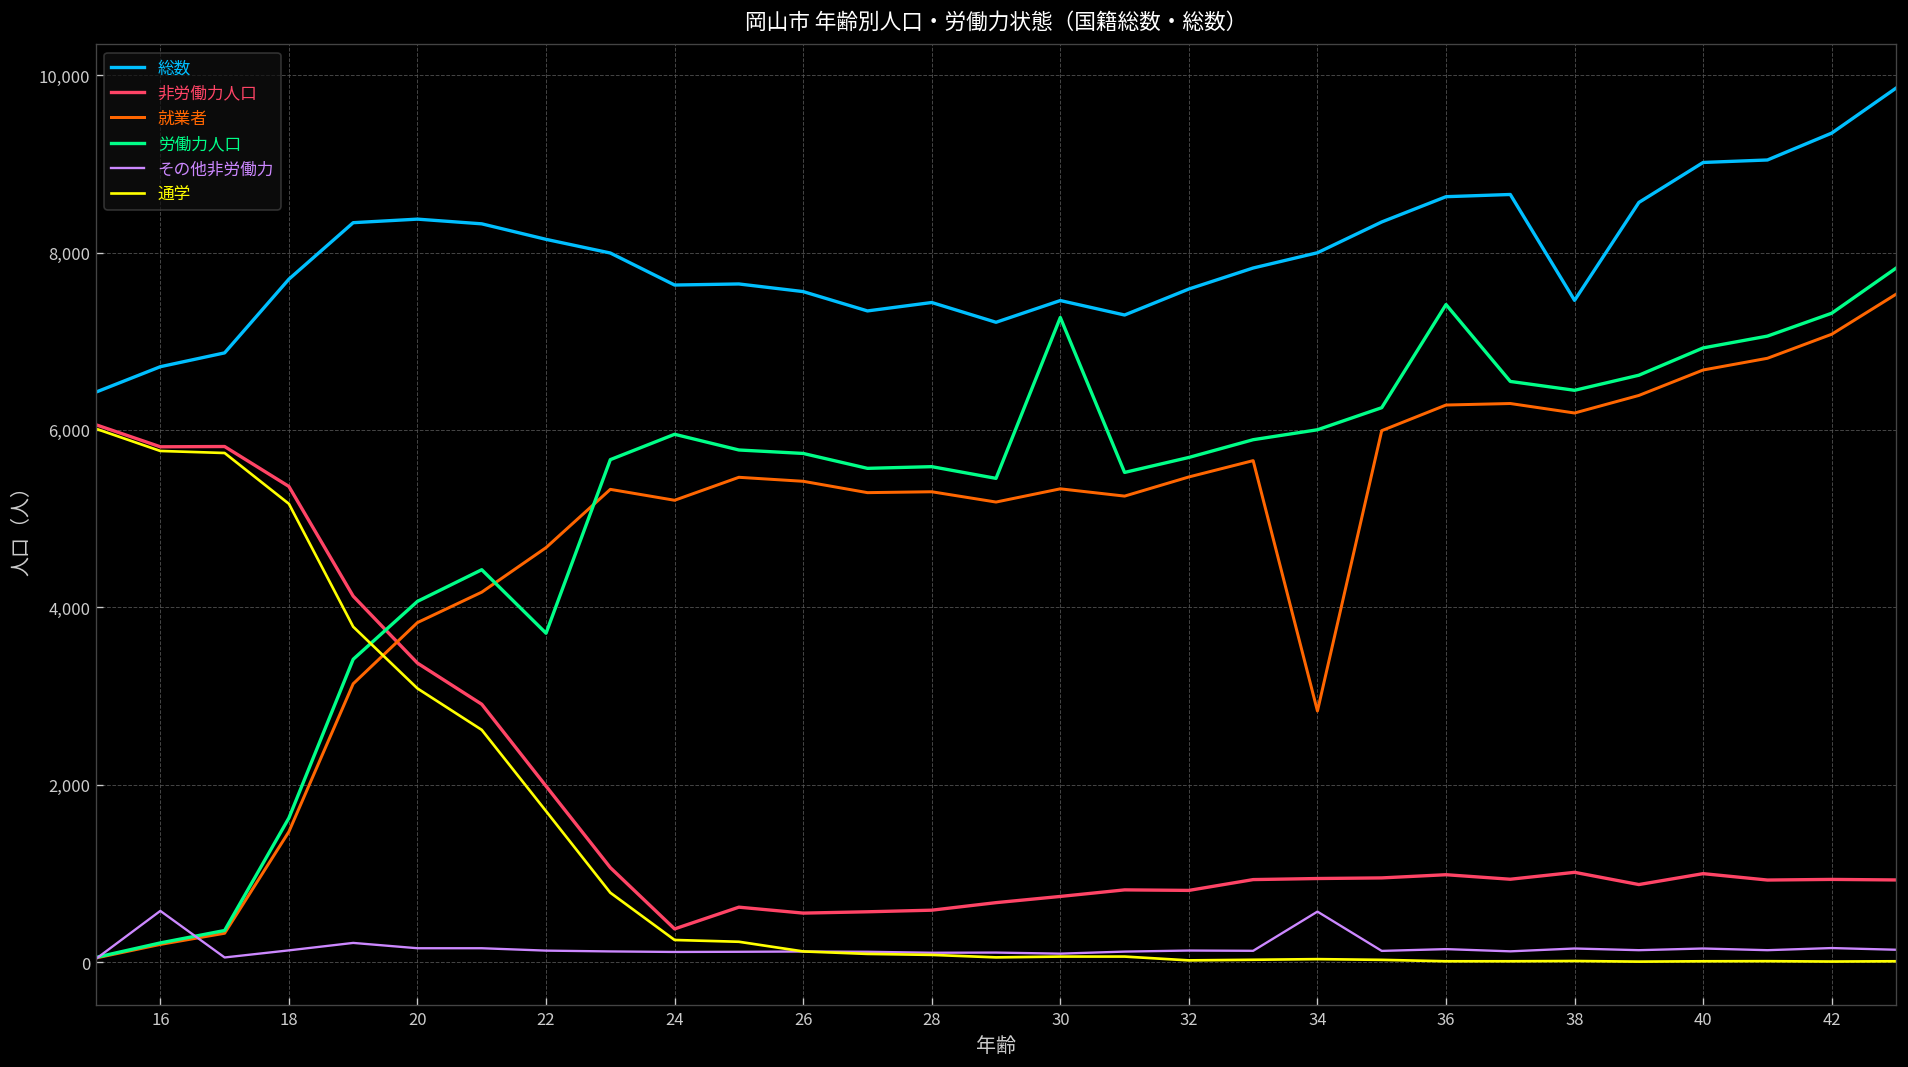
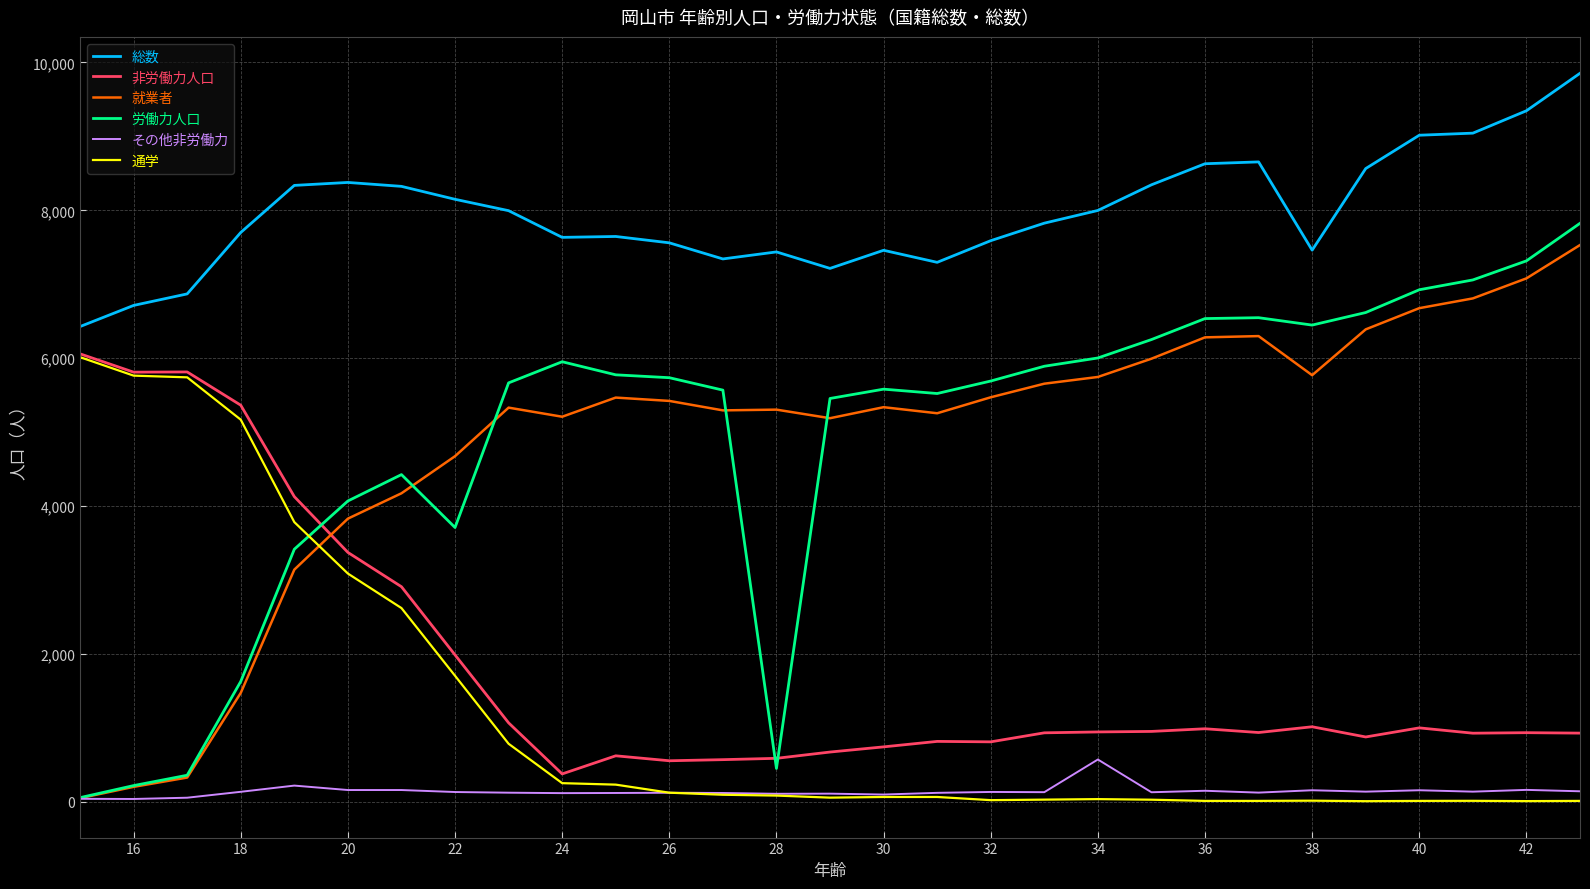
その他非労働力, 16: 600 -> 0
労働力人口, 28: 5,600 -> 400
労働力人口, 30: 7,300 -> 5,600
就業者, 34: 2,800 -> 5,700
労働力人口, 36: 7,400 -> 6,500
就業者, 38: 6,200 -> 5,800
